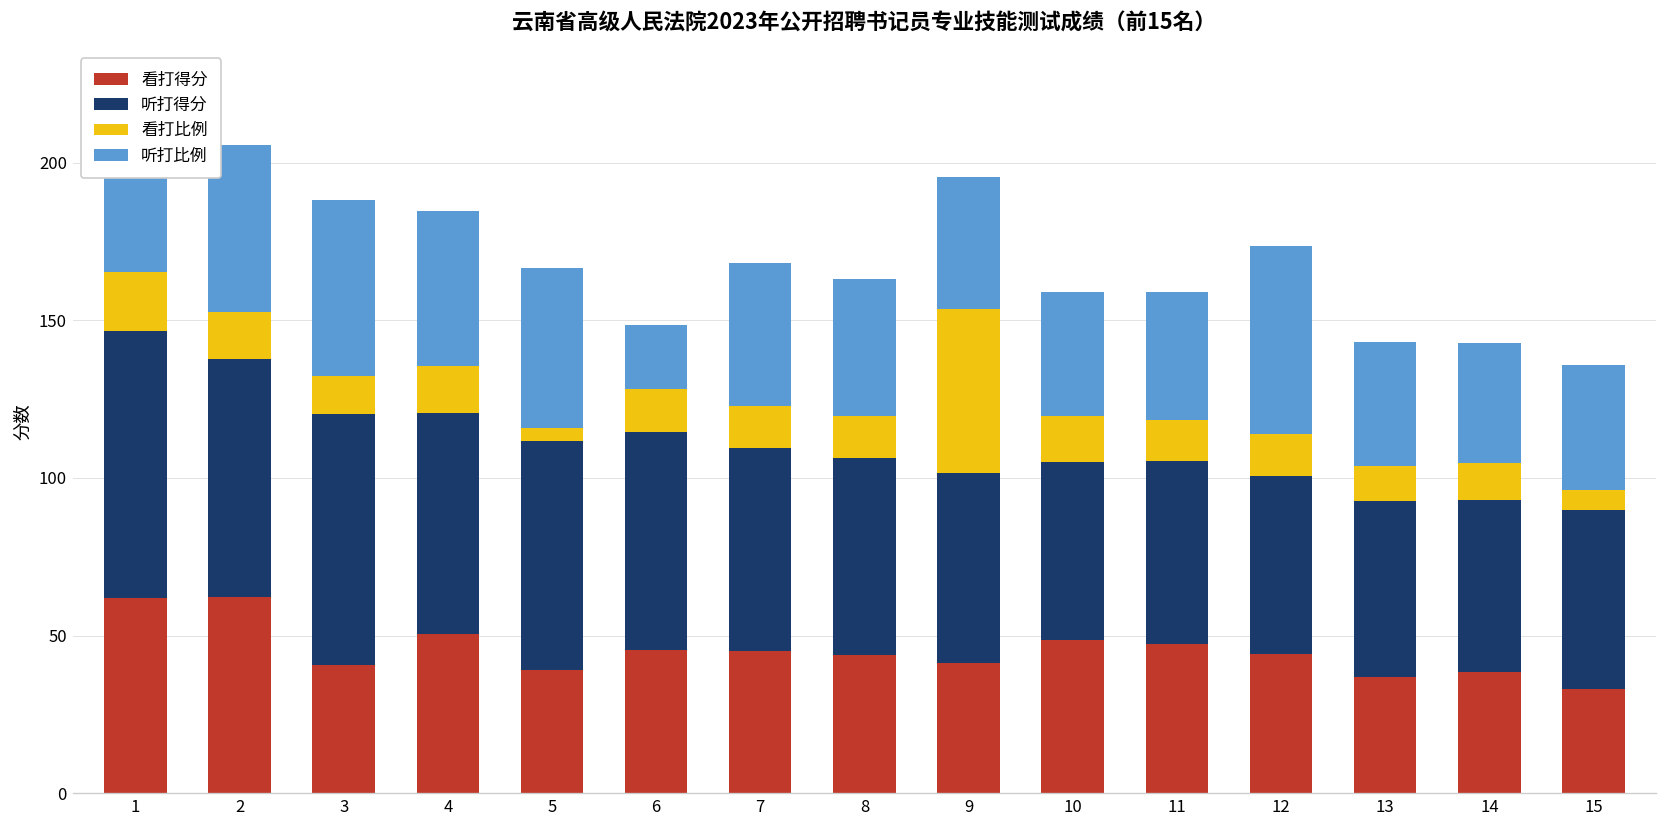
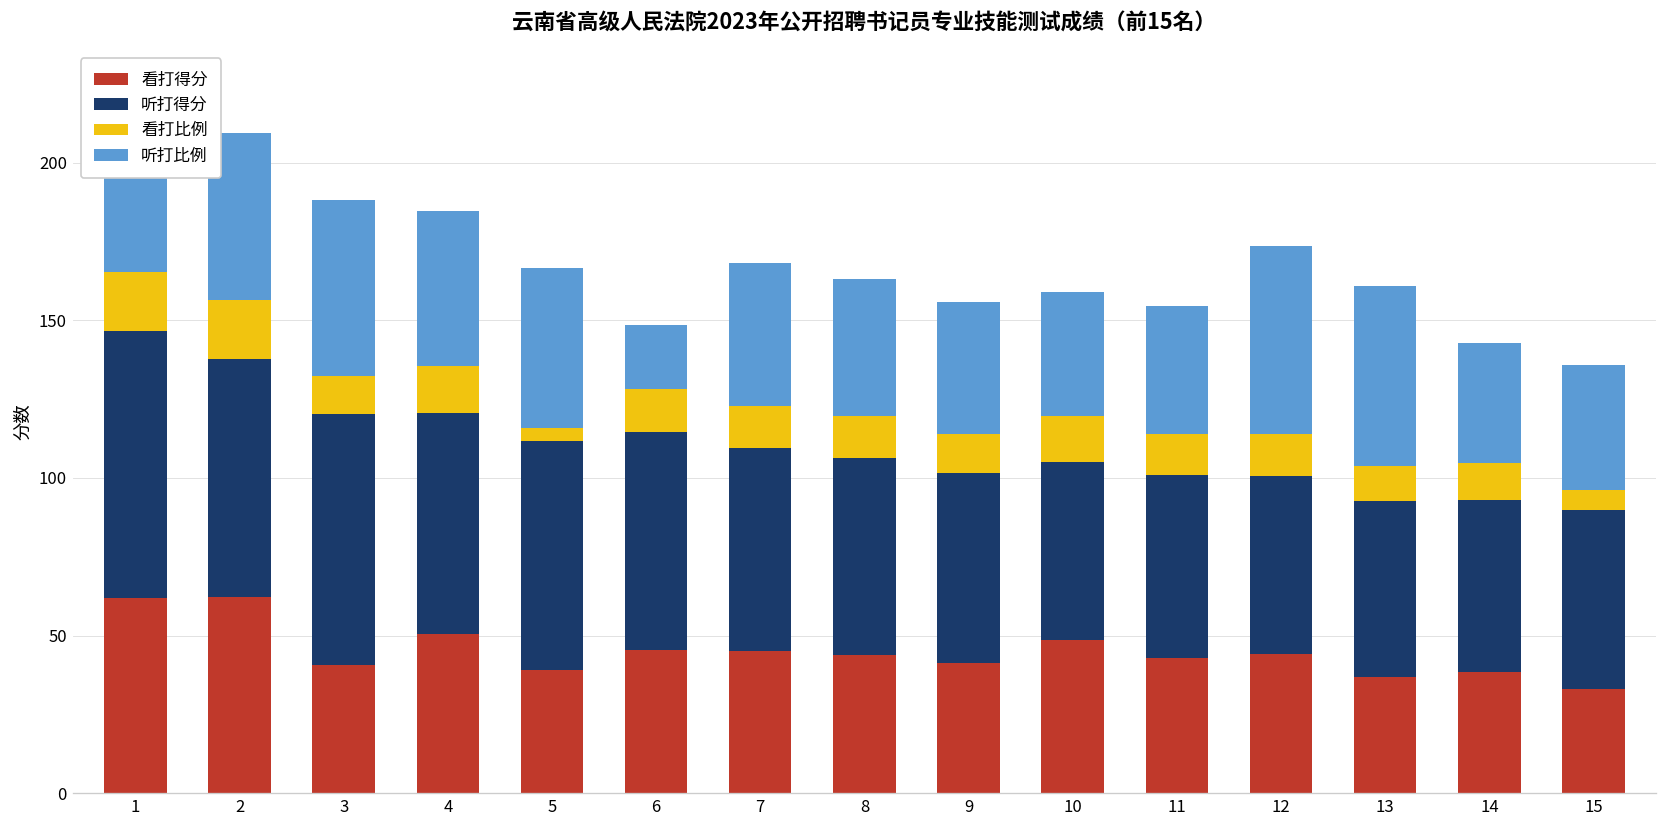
看打比例, 2: 15 -> 19
看打比例, 9: 52 -> 12
看打得分, 11: 47 -> 43
听打比例, 13: 39 -> 57
